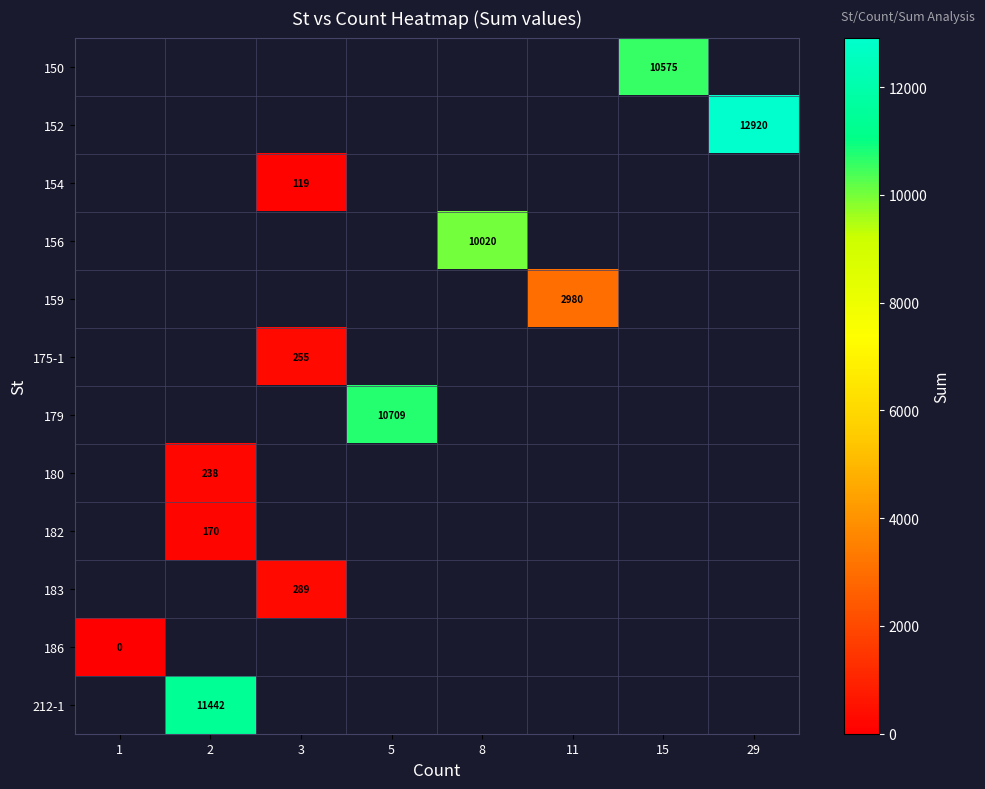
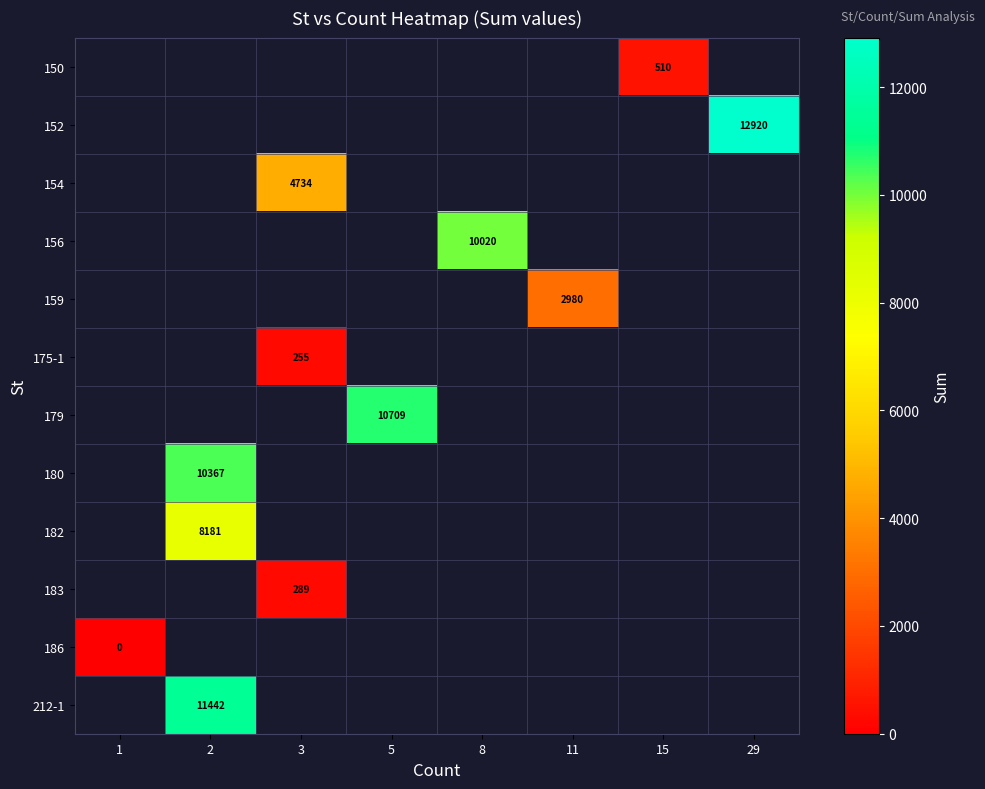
150, 15: 10575 -> 510
154, 3: 119 -> 4734
180, 2: 238 -> 10367
182, 2: 170 -> 8181
